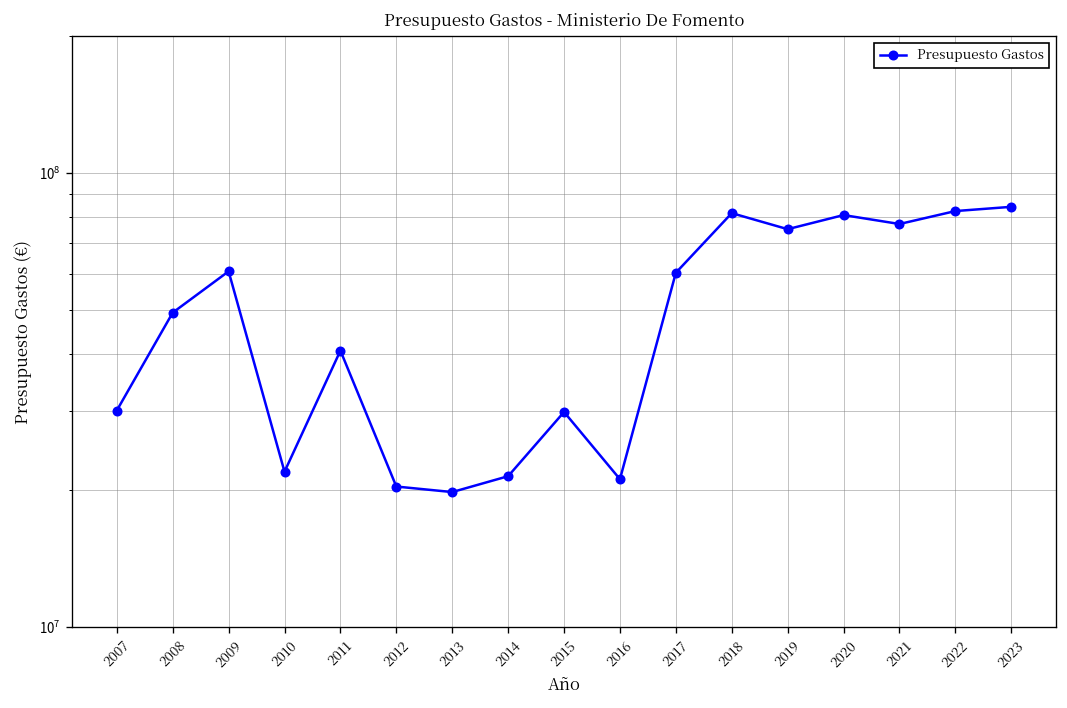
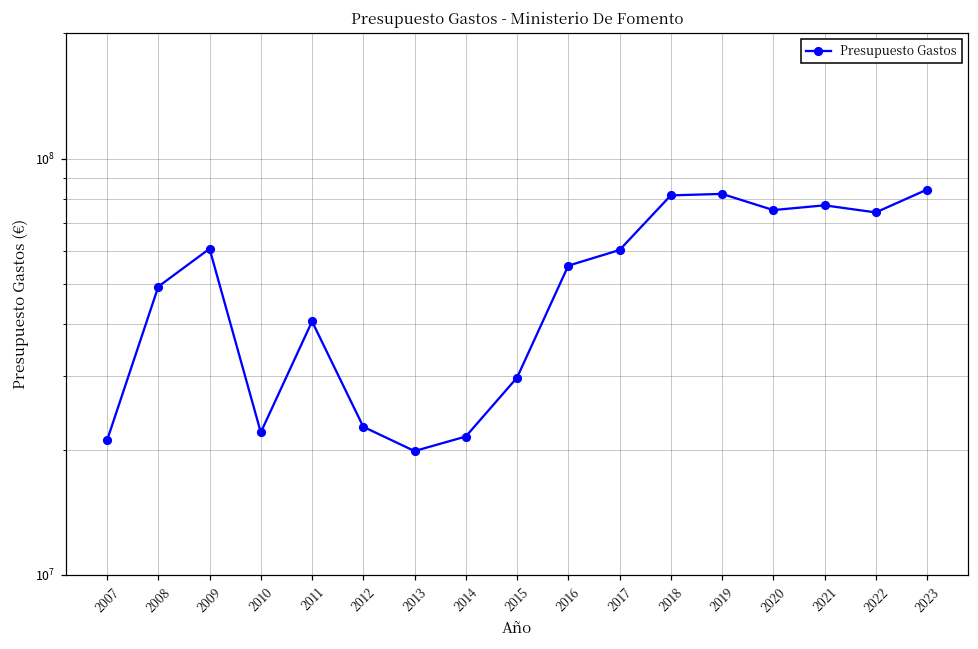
2007: 30000000 -> 21000000
2012: 20000000 -> 23000000
2016: 21000000 -> 55000000
2019: 75000000 -> 82000000
2020: 81000000 -> 75000000
2022: 82000000 -> 74000000
